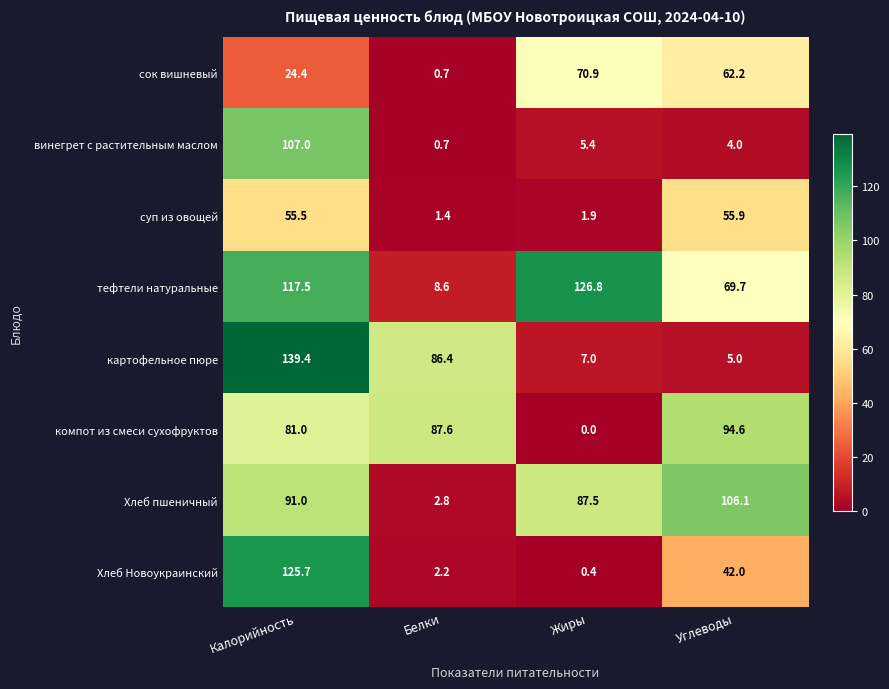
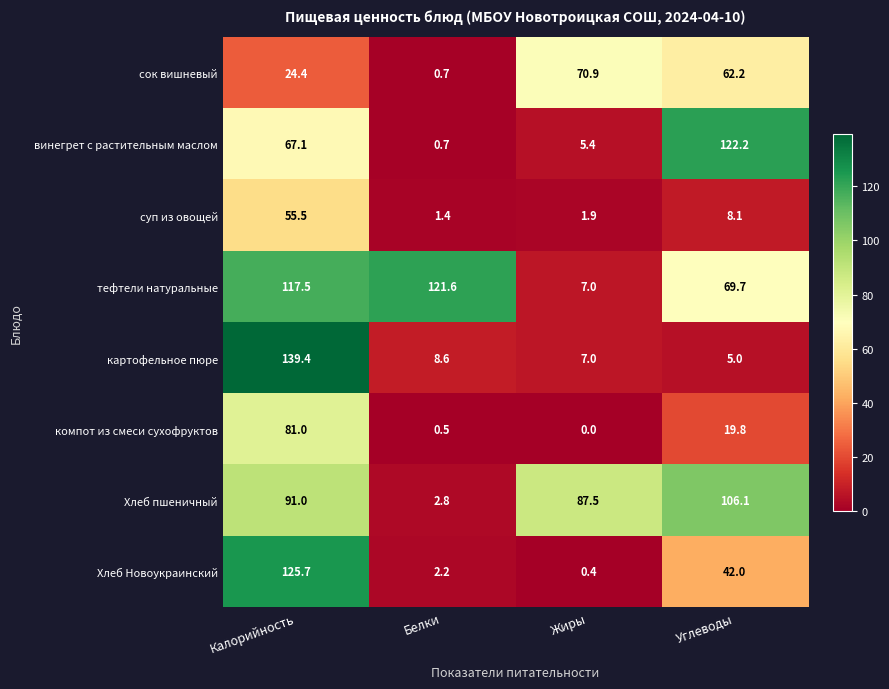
винегрет с растительным маслом, Калорийность: 107.0 -> 67.1
винегрет с растительным маслом, Углеводы: 4.0 -> 122.2
суп из овощей, Углеводы: 55.9 -> 8.1
тефтели натуральные, Белки: 8.6 -> 121.6
тефтели натуральные, Жиры: 126.8 -> 7.0
картофельное пюре, Белки: 86.4 -> 8.6
компот из смеси сухофруктов, Белки: 87.6 -> 0.5
компот из смеси сухофруктов, Углеводы: 94.6 -> 19.8
